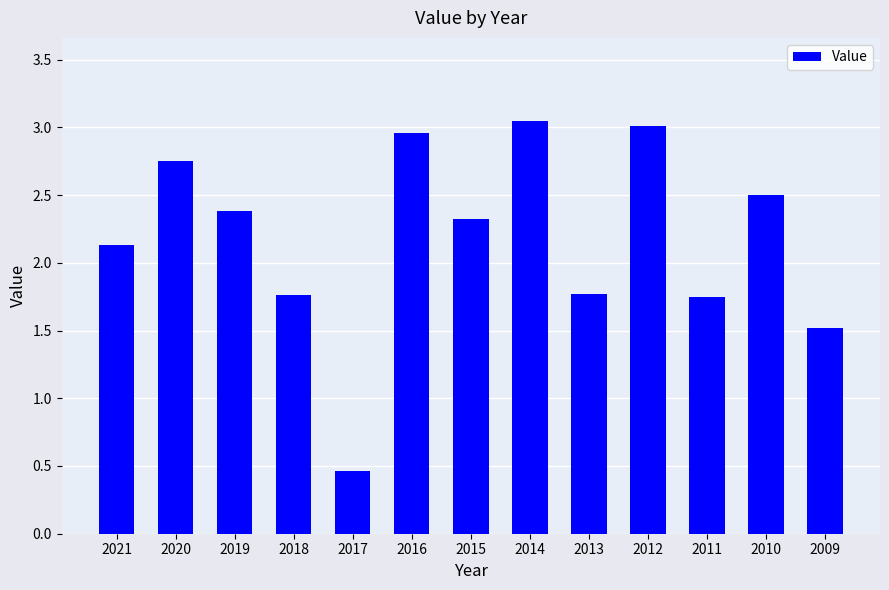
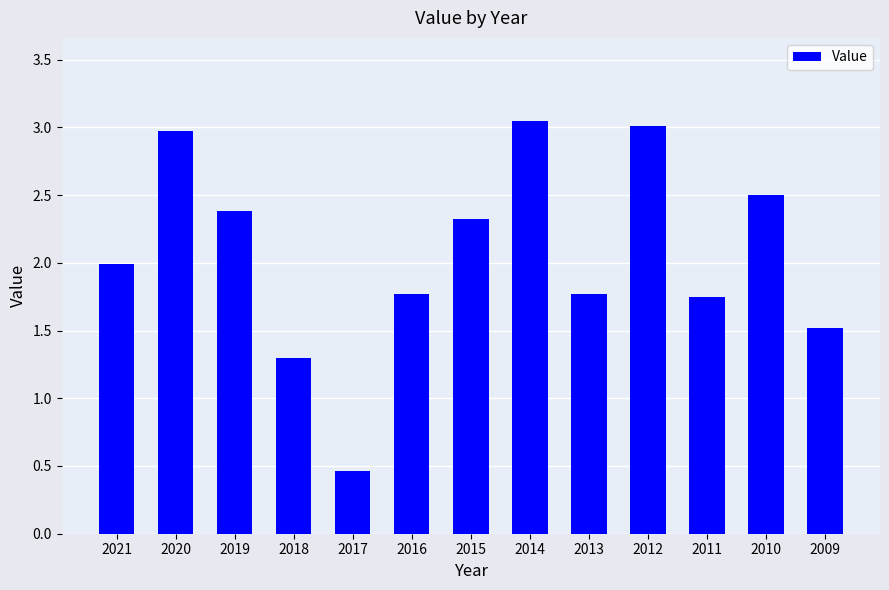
2021: 2.13 -> 1.99
2020: 2.75 -> 2.97
2018: 1.76 -> 1.30
2016: 2.96 -> 1.77
